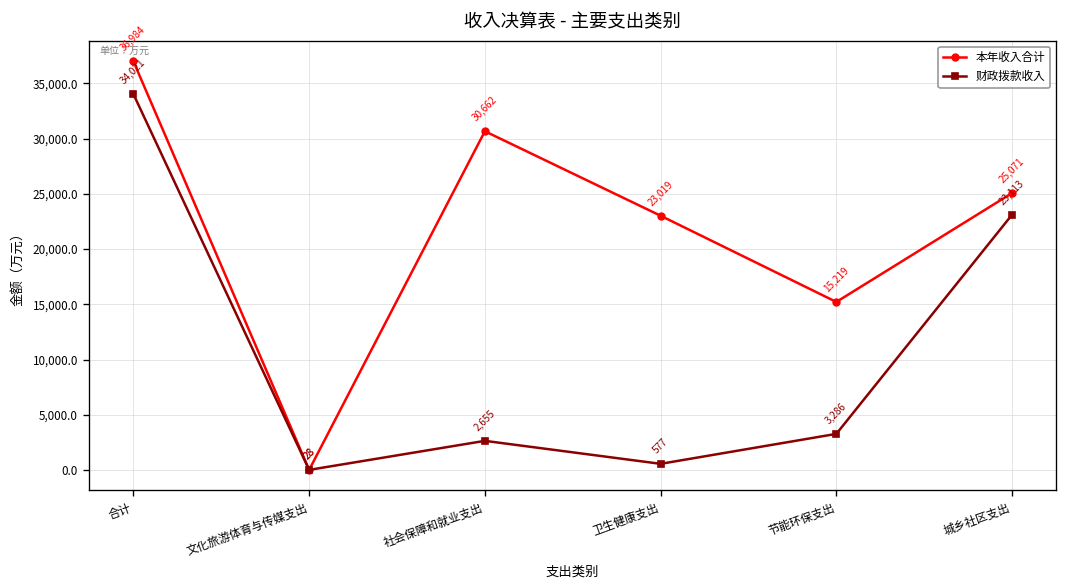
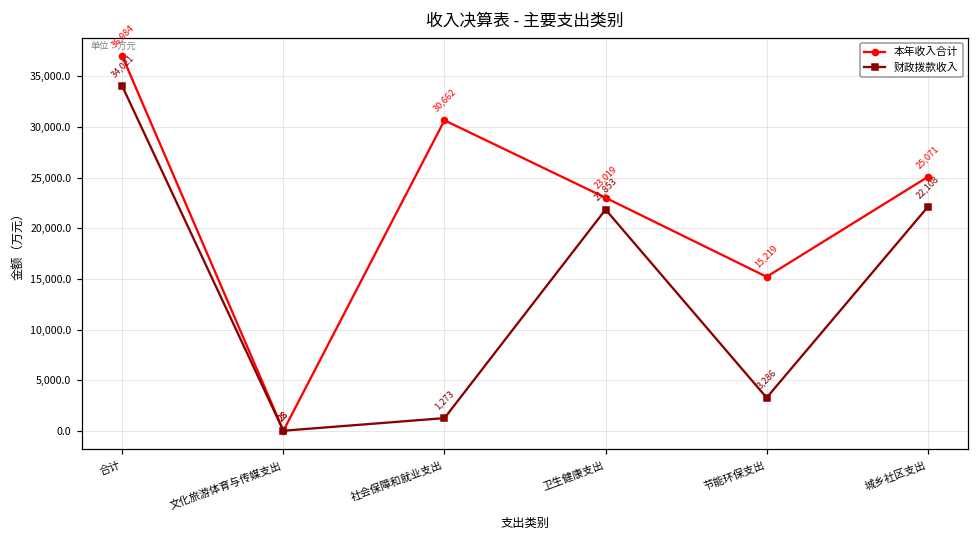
财政拨款收入, 社会保障和就业支出: 2,655 -> 1,273
财政拨款收入, 卫生健康支出: 577 -> 21,853
财政拨款收入, 城乡社区支出: 23,113 -> 22,108
